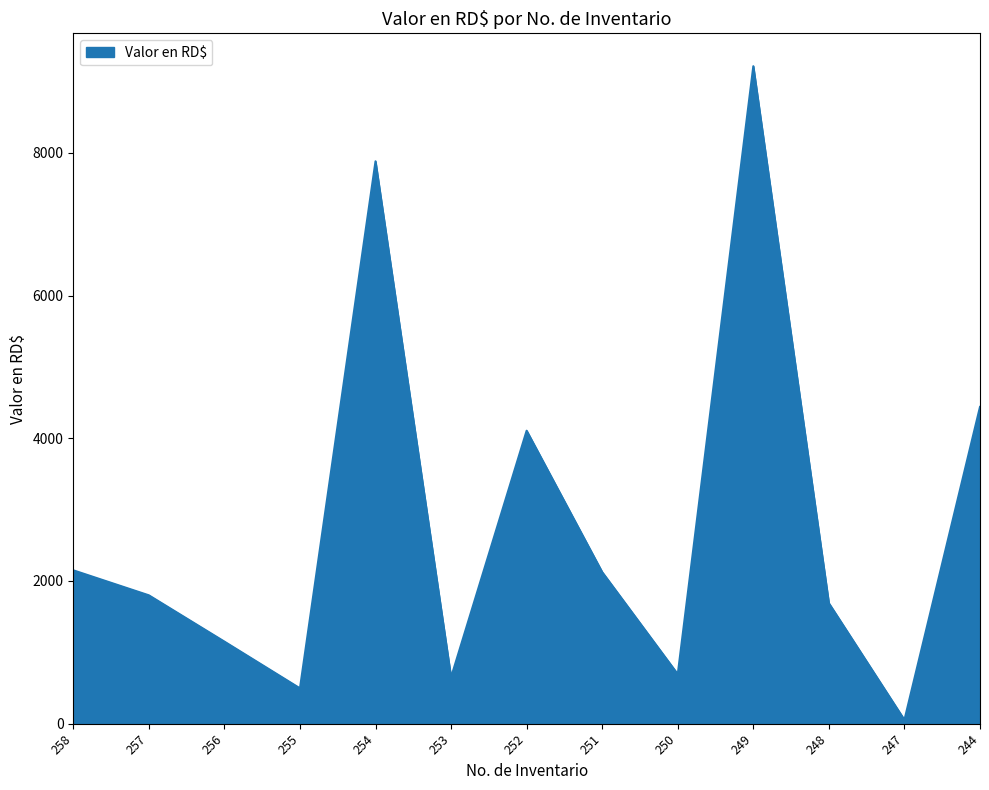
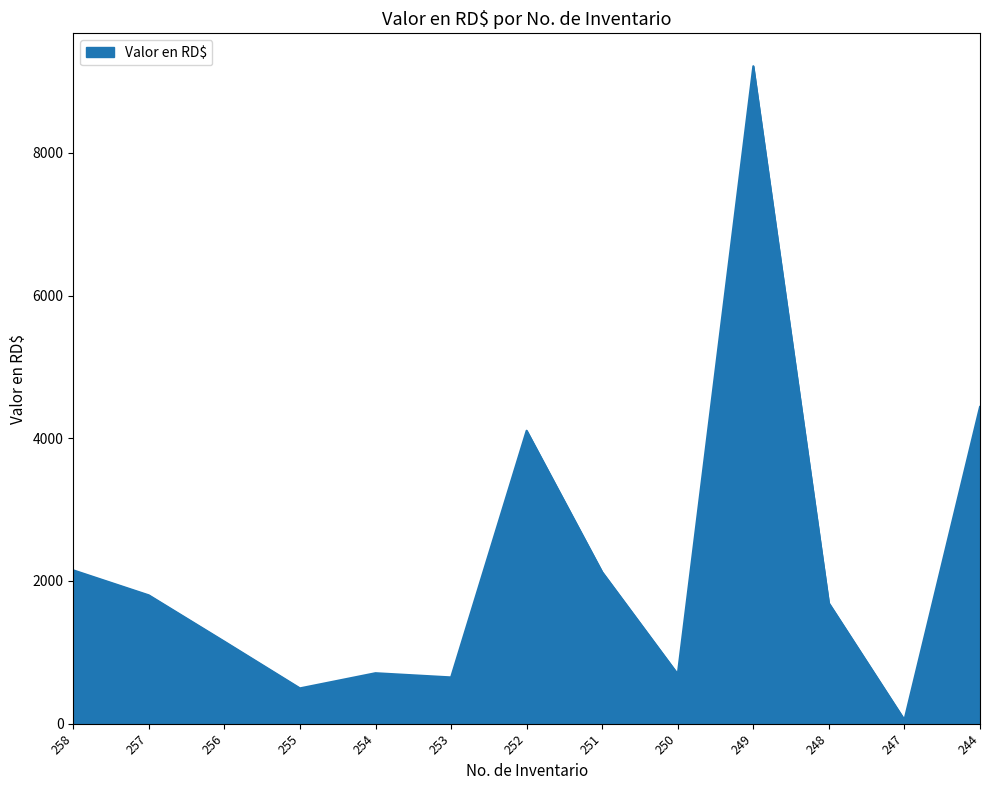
254: 7900 -> 700
